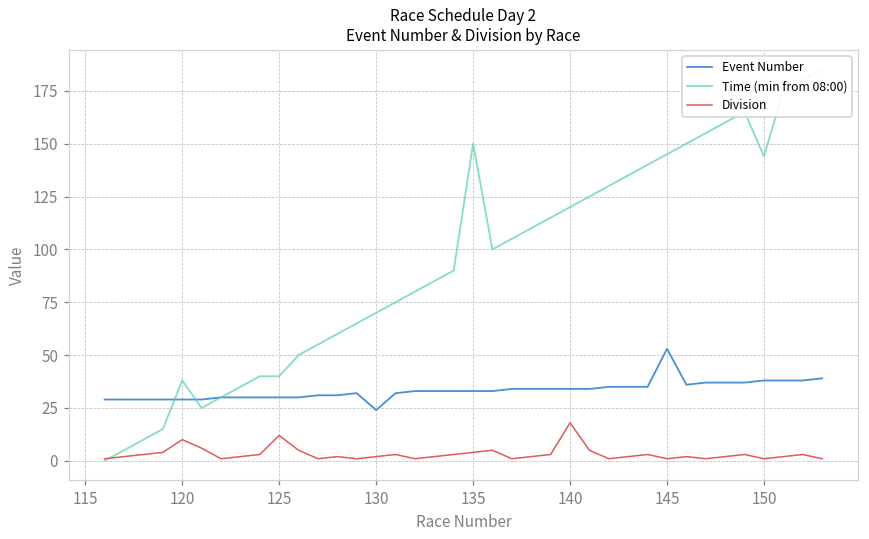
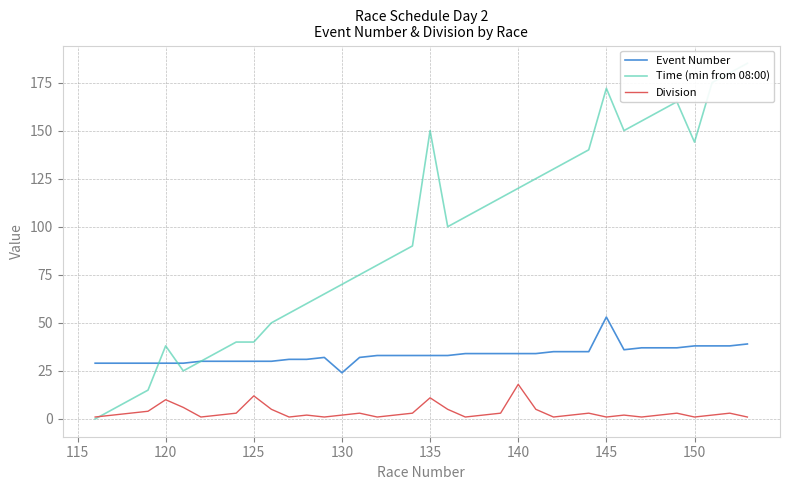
Division, 135: 4 -> 11
Time (min from 08:00), 145: 145 -> 172
